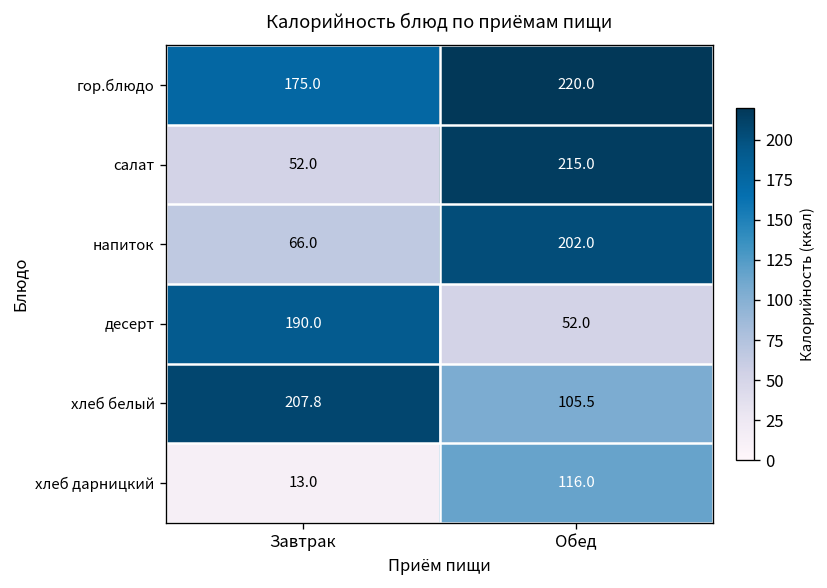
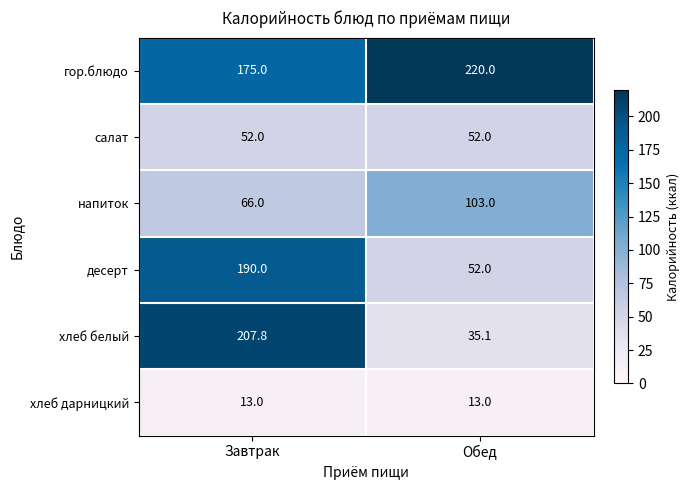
салат, Обед: 215.0 -> 52.0
напиток, Обед: 202.0 -> 103.0
хлеб белый, Обед: 105.5 -> 35.1
хлеб дарницкий, Обед: 116.0 -> 13.0
